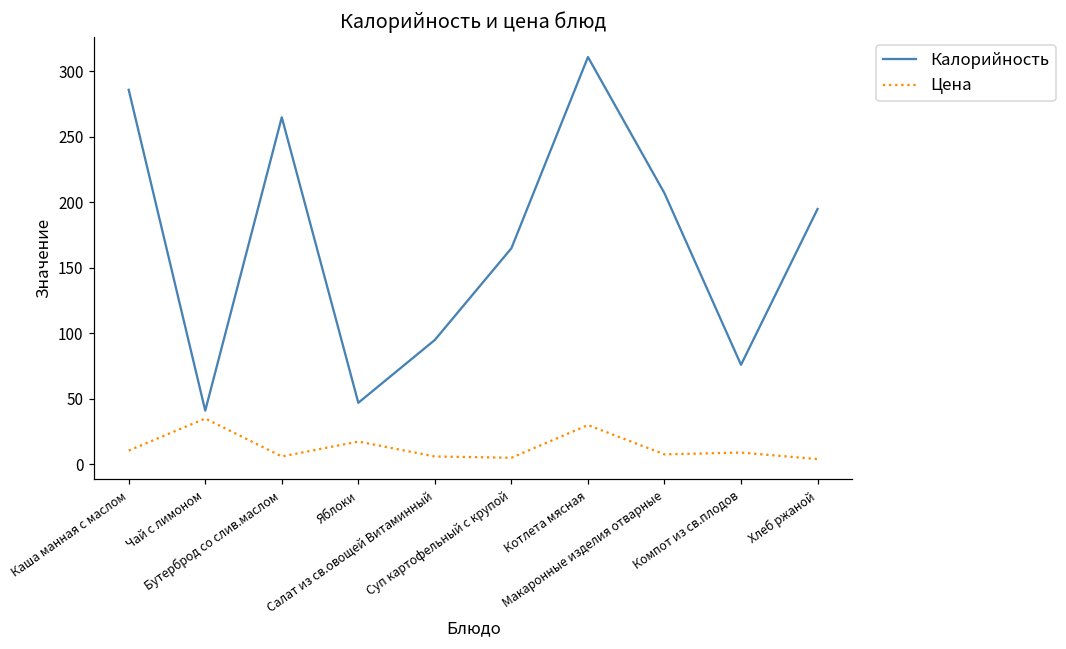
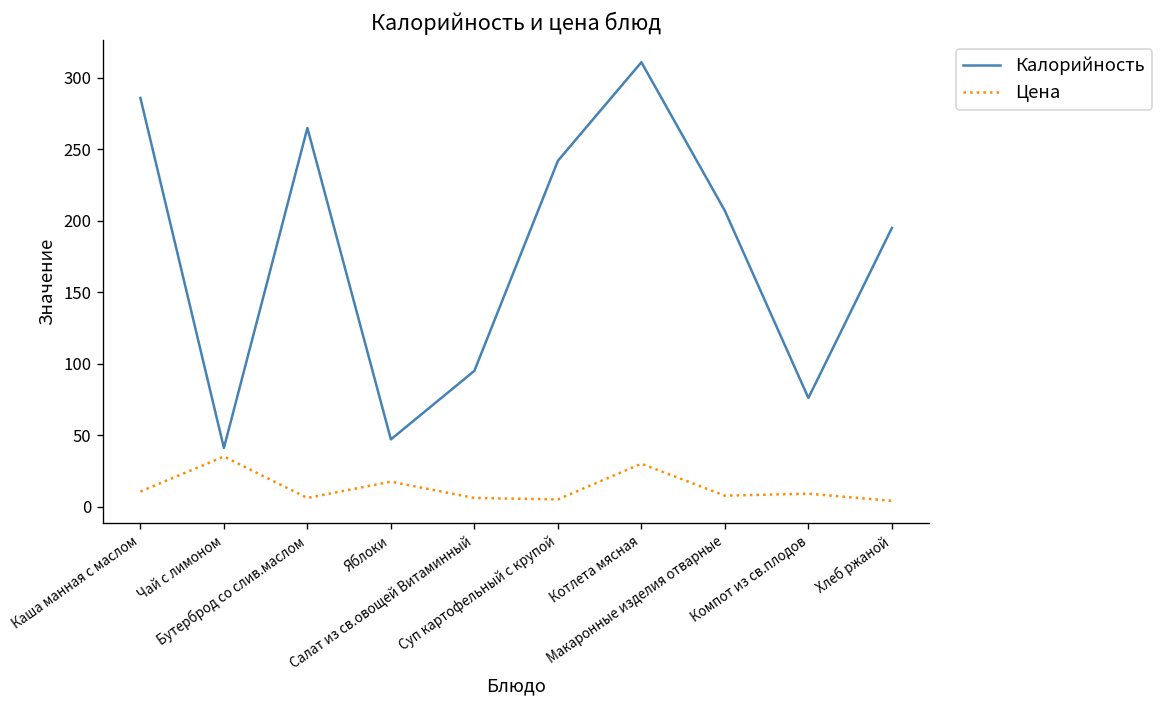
Калорийность, Суп картофельный с крупой: 165 -> 242
